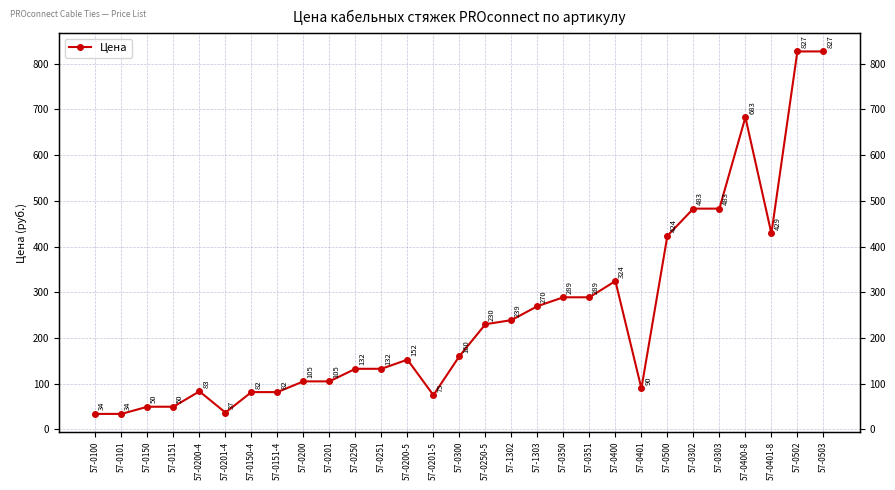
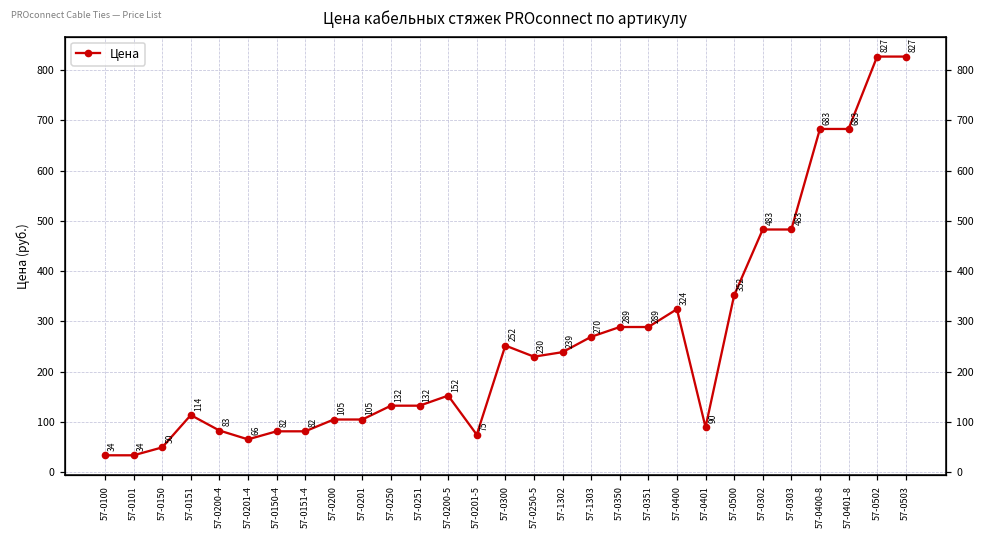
57-0151: 50 -> 114
57-0201-4: 37 -> 66
57-0300: 160 -> 252
57-0500: 424 -> 352
57-0401-8: 429 -> 683
